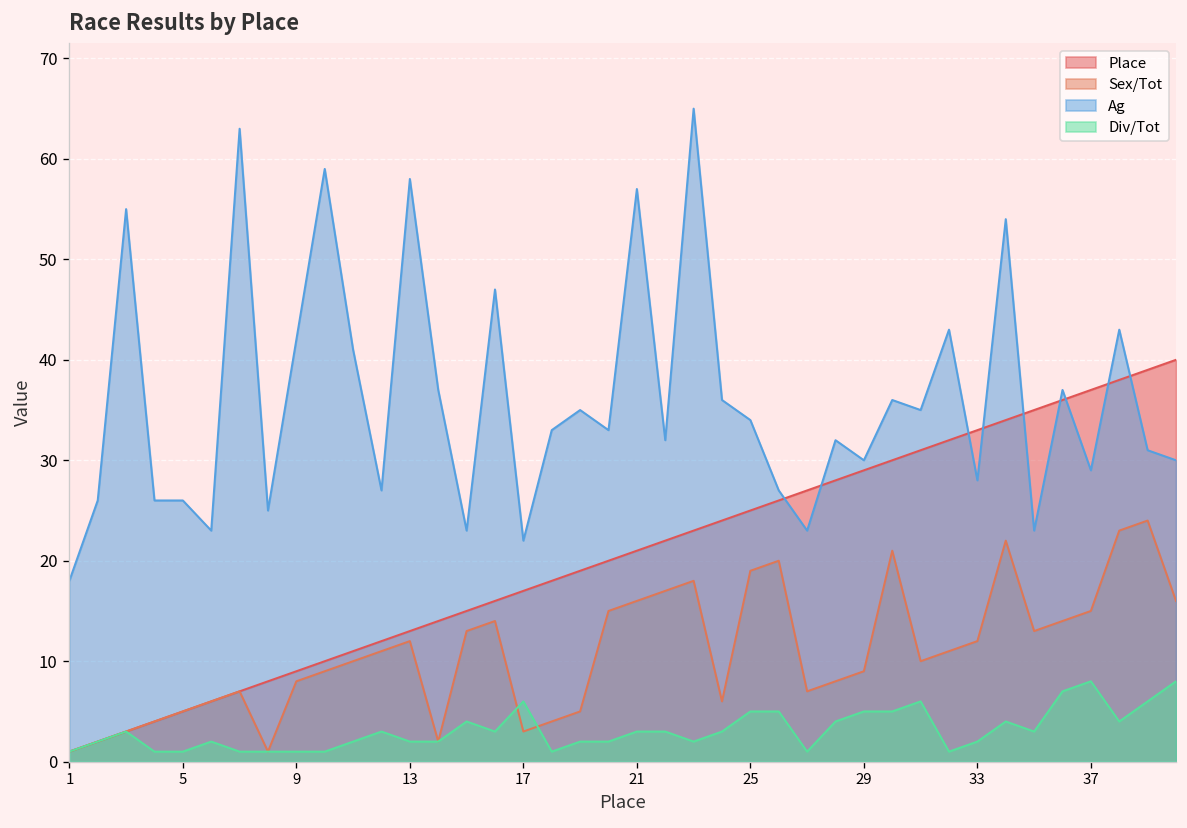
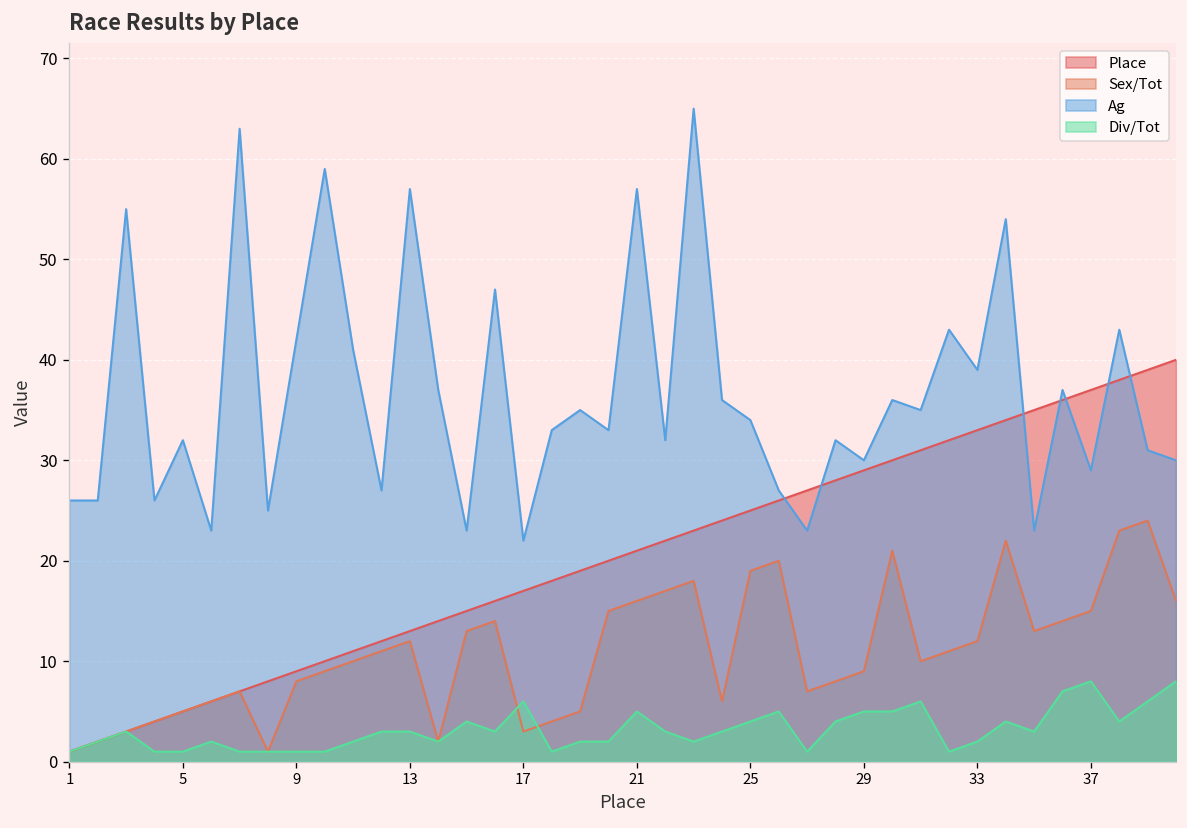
Ag, 1: 18 -> 26
Ag, 5: 26 -> 32
Ag, 13: 58 -> 57
Div/Tot, 13: 2 -> 3
Div/Tot, 21: 3 -> 5
Div/Tot, 25: 5 -> 4
Ag, 33: 28 -> 39
